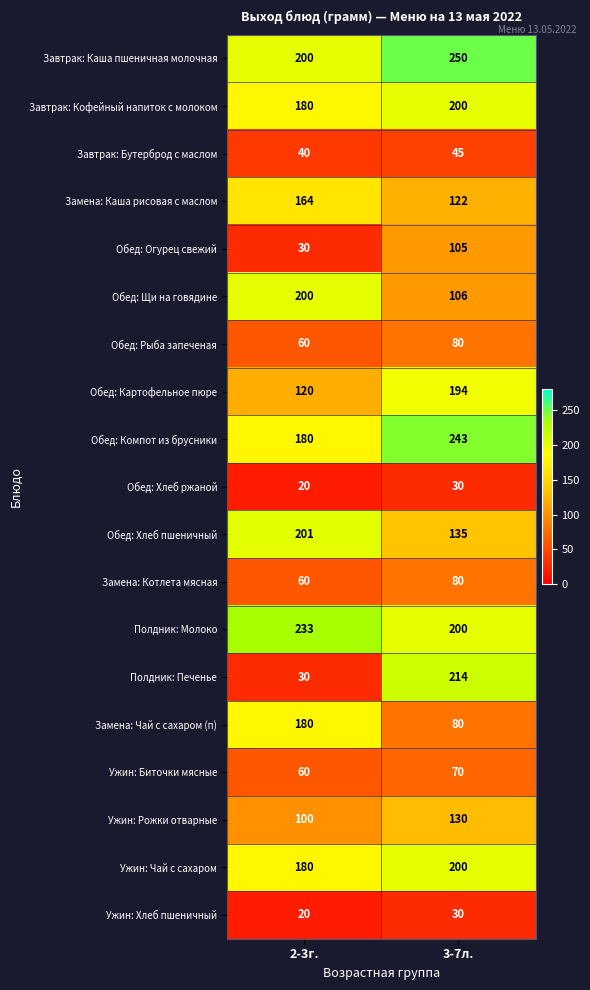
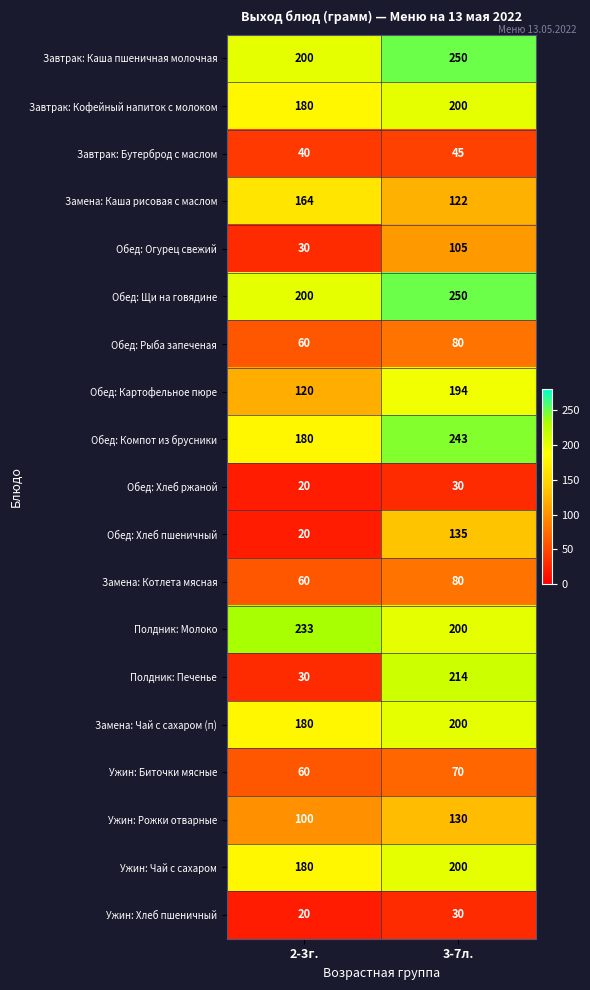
Обед: Щи на говядине, 3-7л.: 106 -> 250
Обед: Хлеб пшеничный, 2-3г.: 201 -> 20
Замена: Чай с сахаром (п), 3-7л.: 80 -> 200
